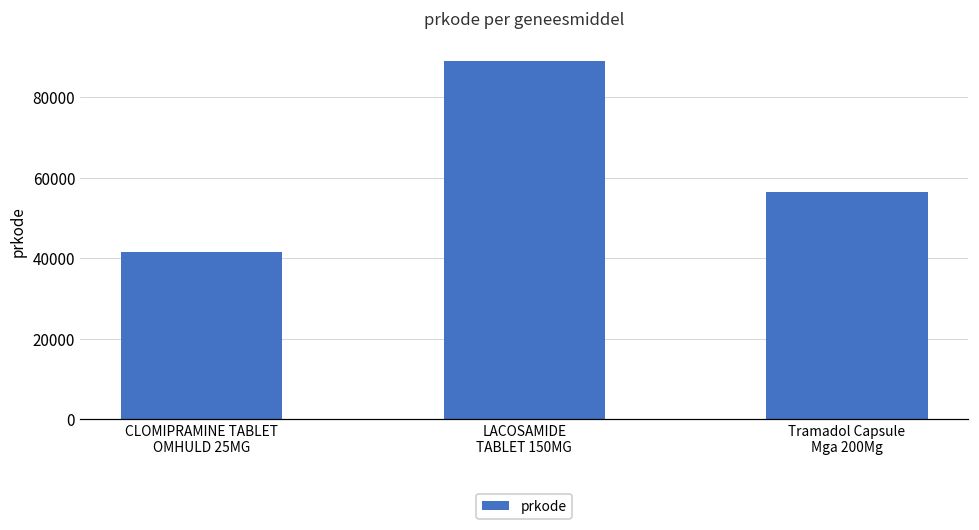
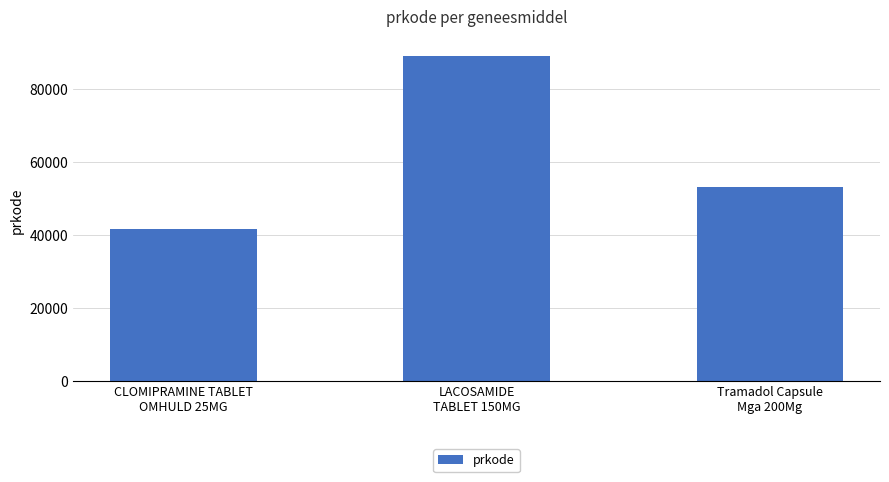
Tramadol Capsule Mga 200Mg: 56000 -> 53000
